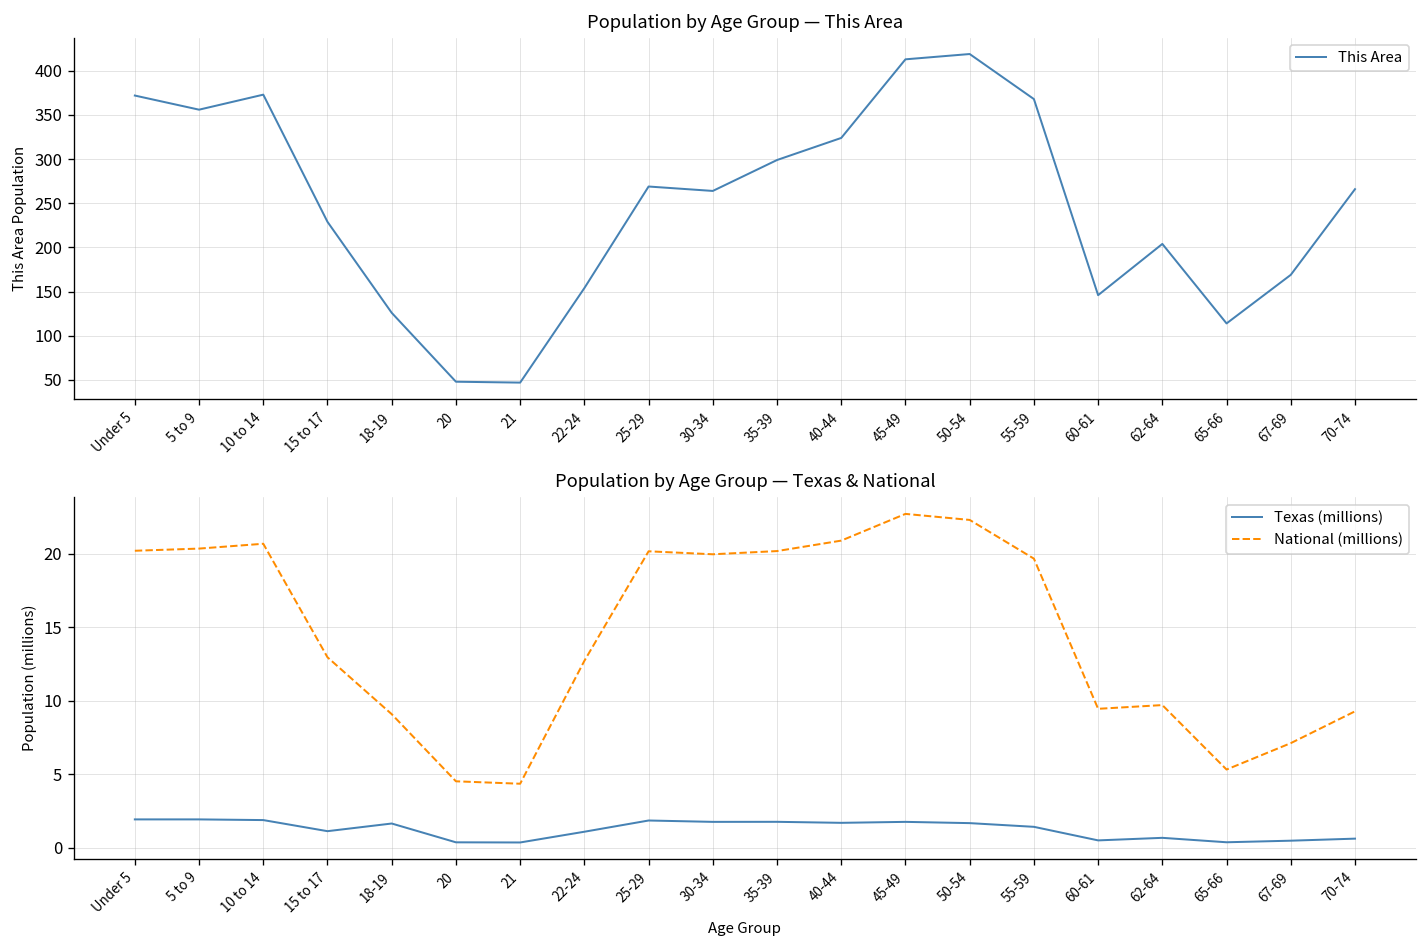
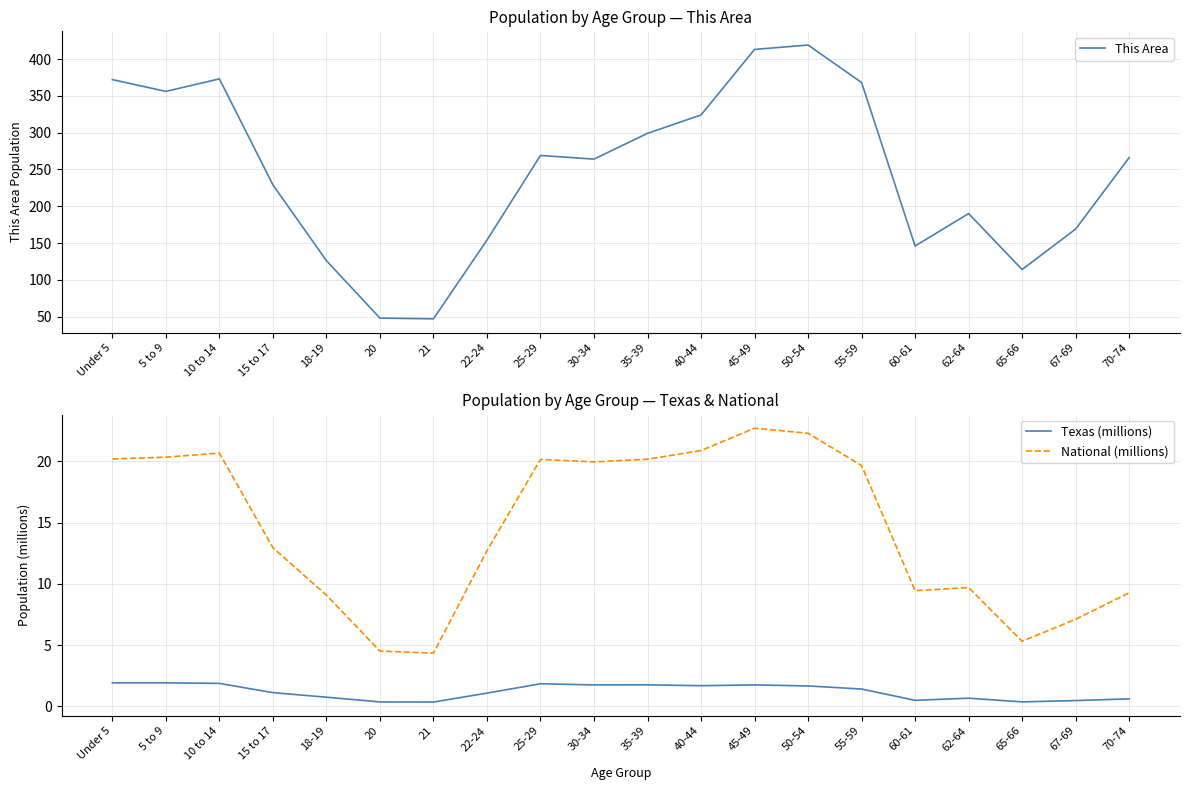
Population by Age Group — This Area, 62-64: 200 -> 190
Population by Age Group — Texas & National, Texas (millions), 18-19: 1.6 -> 0.8
